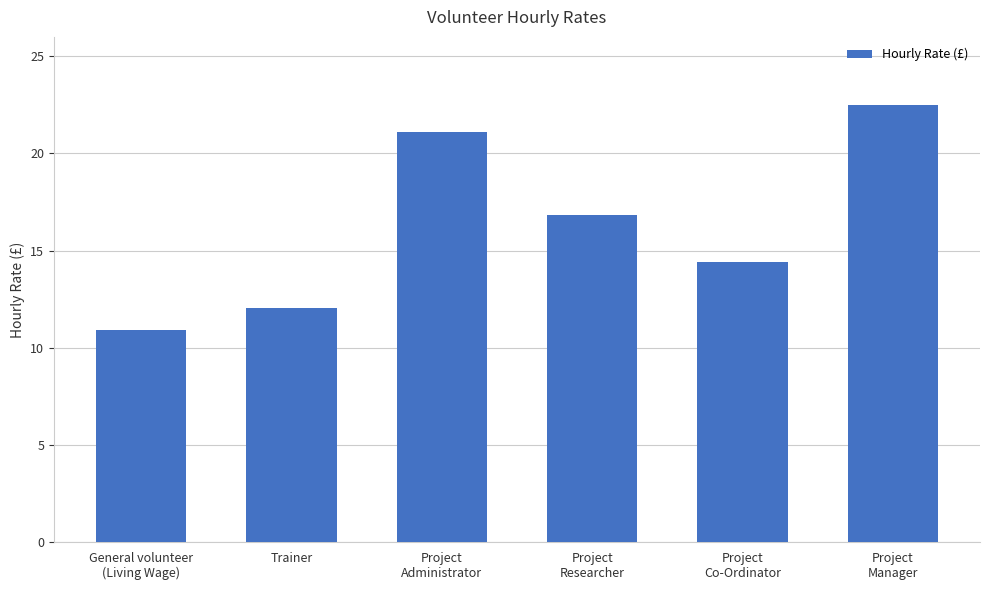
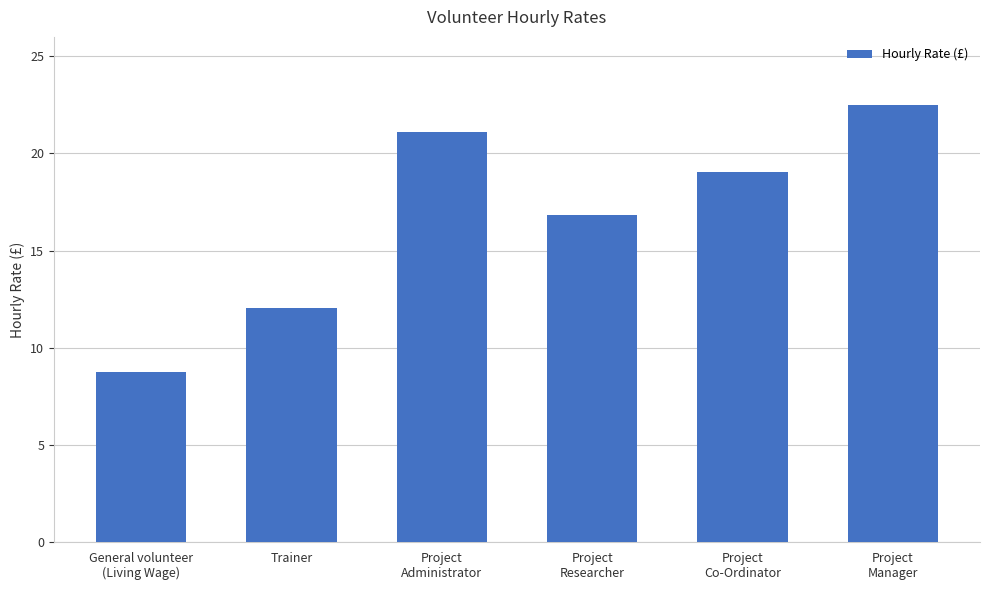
General volunteer (Living Wage): 10.9 -> 8.8
Project Co-Ordinator: 14.4 -> 19.0
